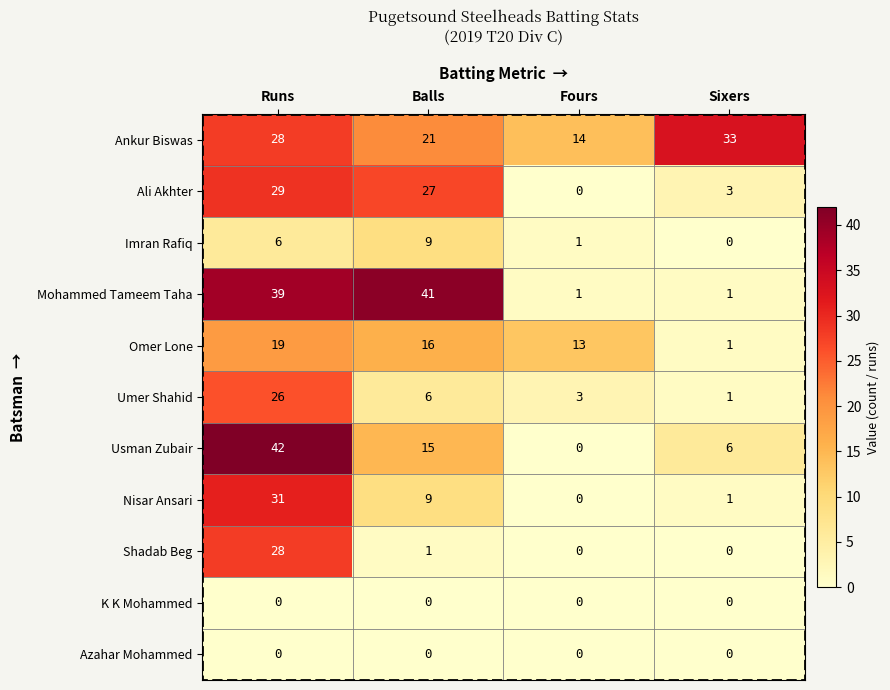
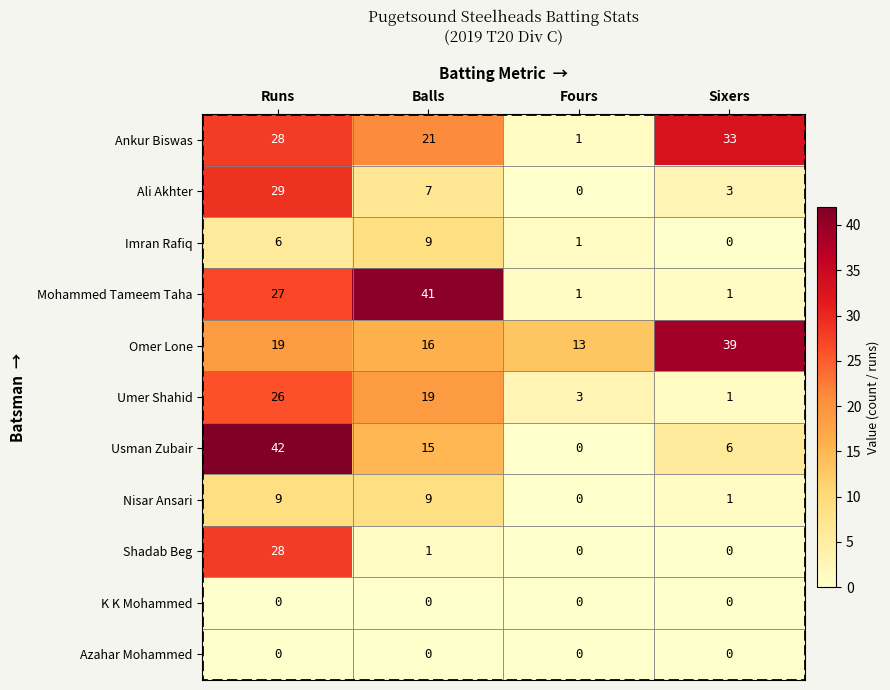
Ankur Biswas, Fours: 14 -> 1
Ali Akhter, Balls: 27 -> 7
Mohammed Tameem Taha, Runs: 39 -> 27
Omer Lone, Sixers: 1 -> 39
Umer Shahid, Balls: 6 -> 19
Nisar Ansari, Runs: 31 -> 9
